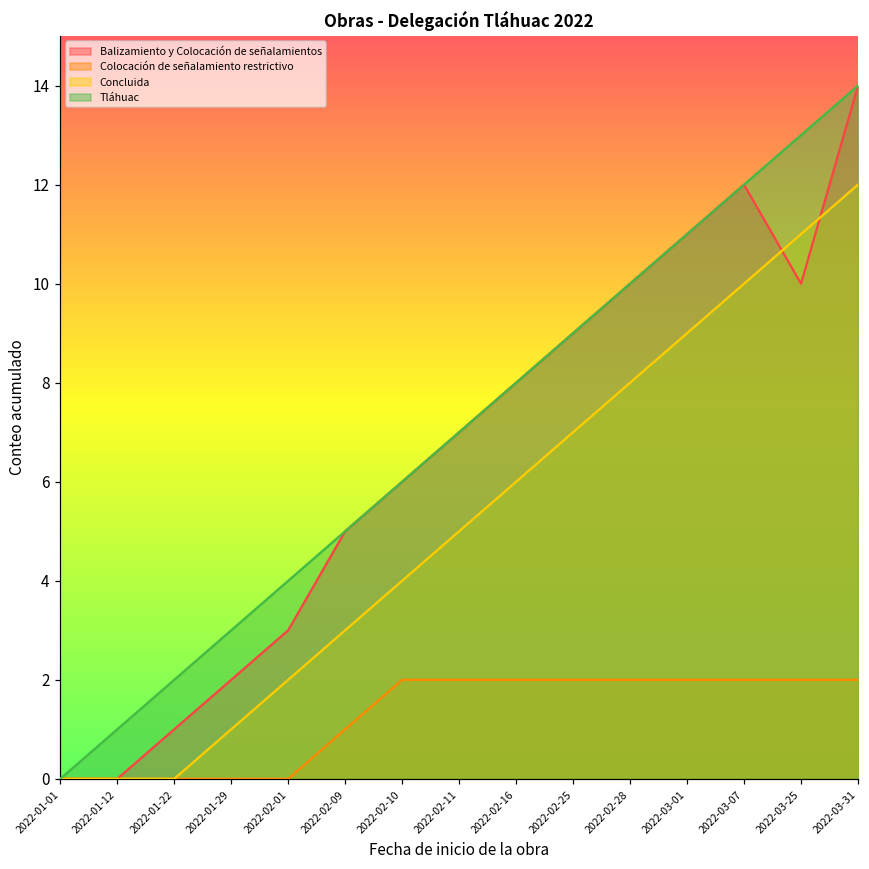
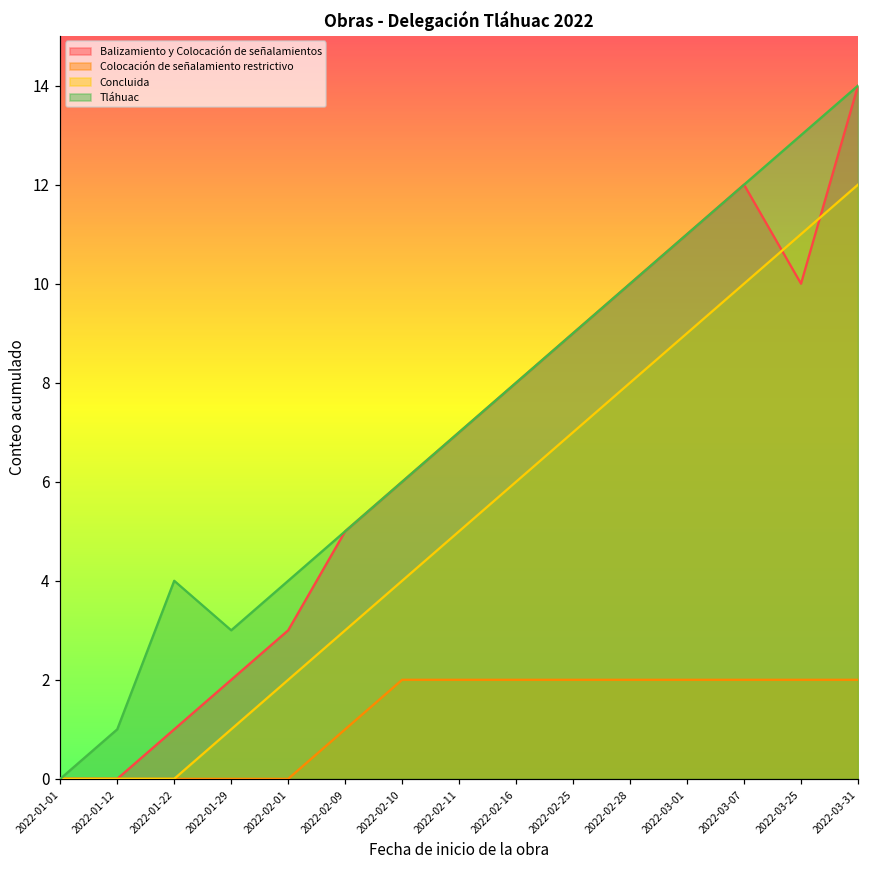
Tláhuac, 2022-01-22: 2 -> 4
